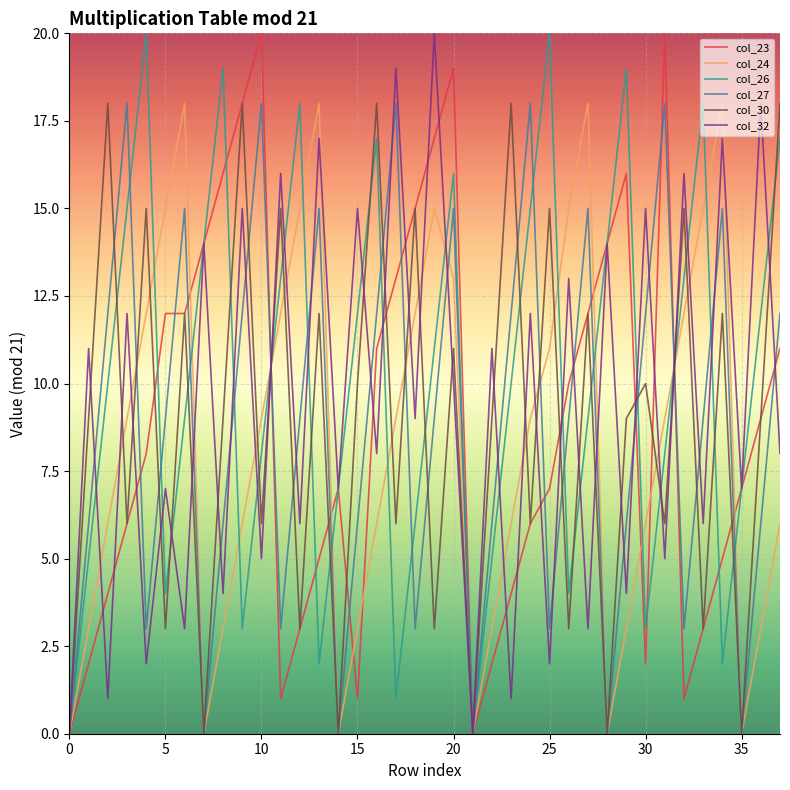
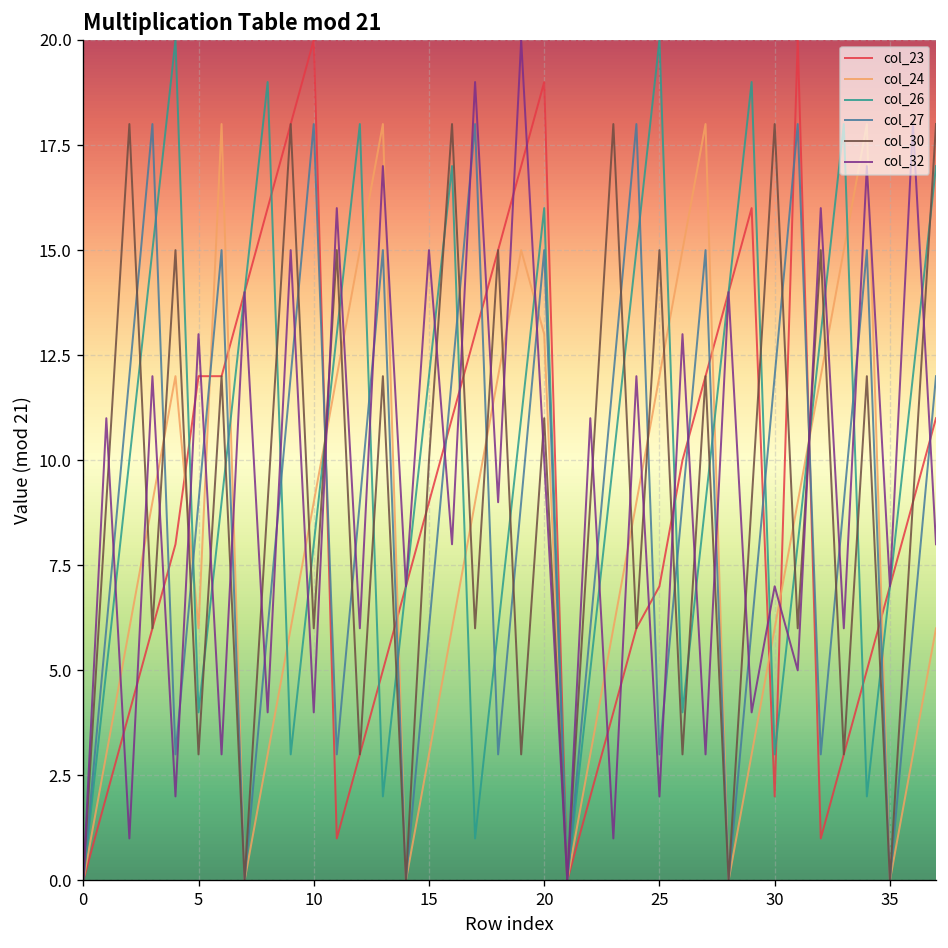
col_24, 5: 15 -> 6
col_32, 5: 7 -> 13
col_32, 10: 5 -> 4
col_23, 15: 1 -> 9
col_24, 25: 11 -> 12
col_30, 30: 10 -> 18
col_32, 30: 15 -> 7
